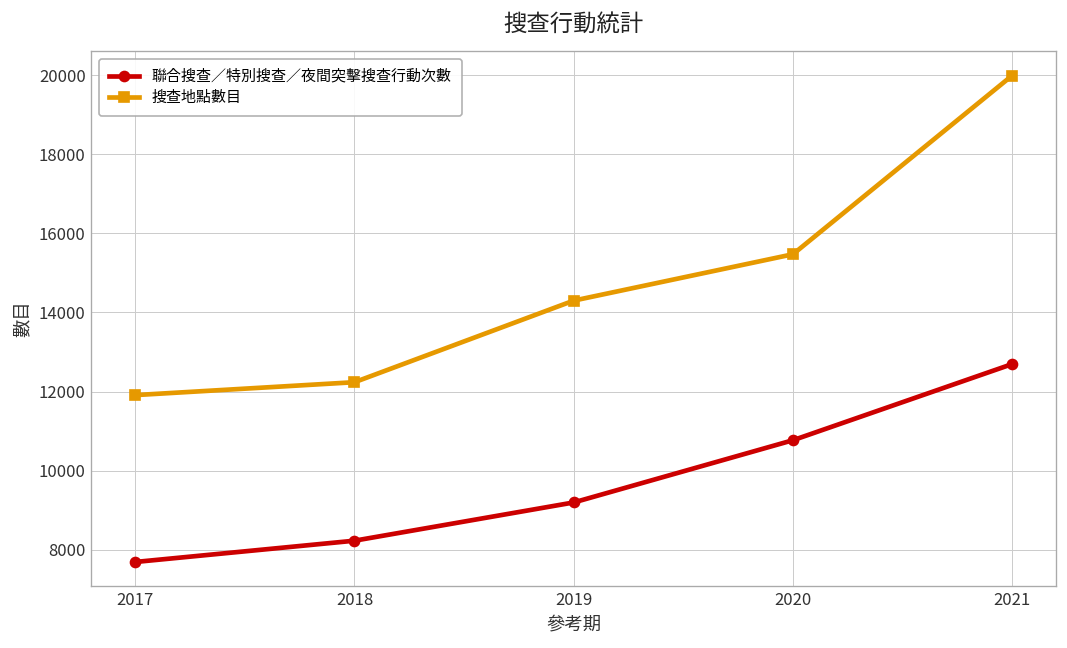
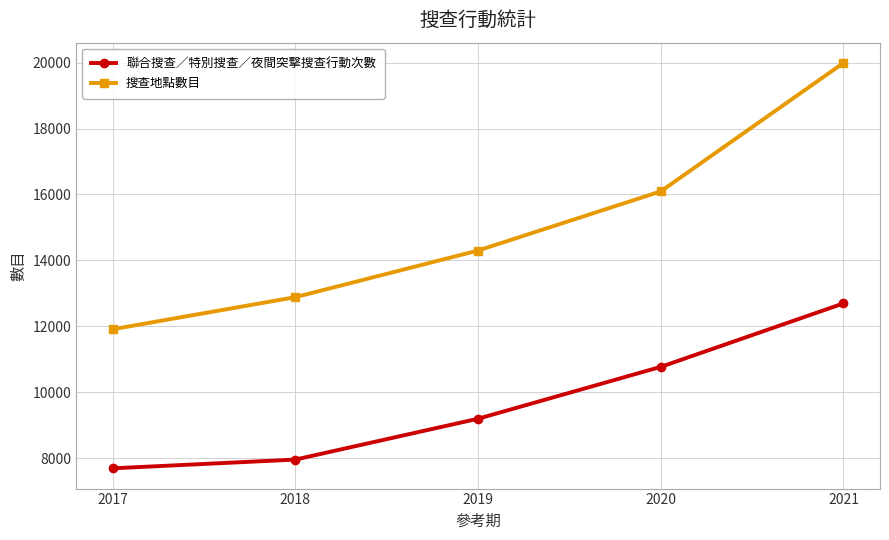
聯合搜查／特別搜查／夜間突擊搜查行動次數, 2018: 8200 -> 8000
搜查地點數目, 2018: 12200 -> 12900
搜查地點數目, 2020: 15500 -> 16100
